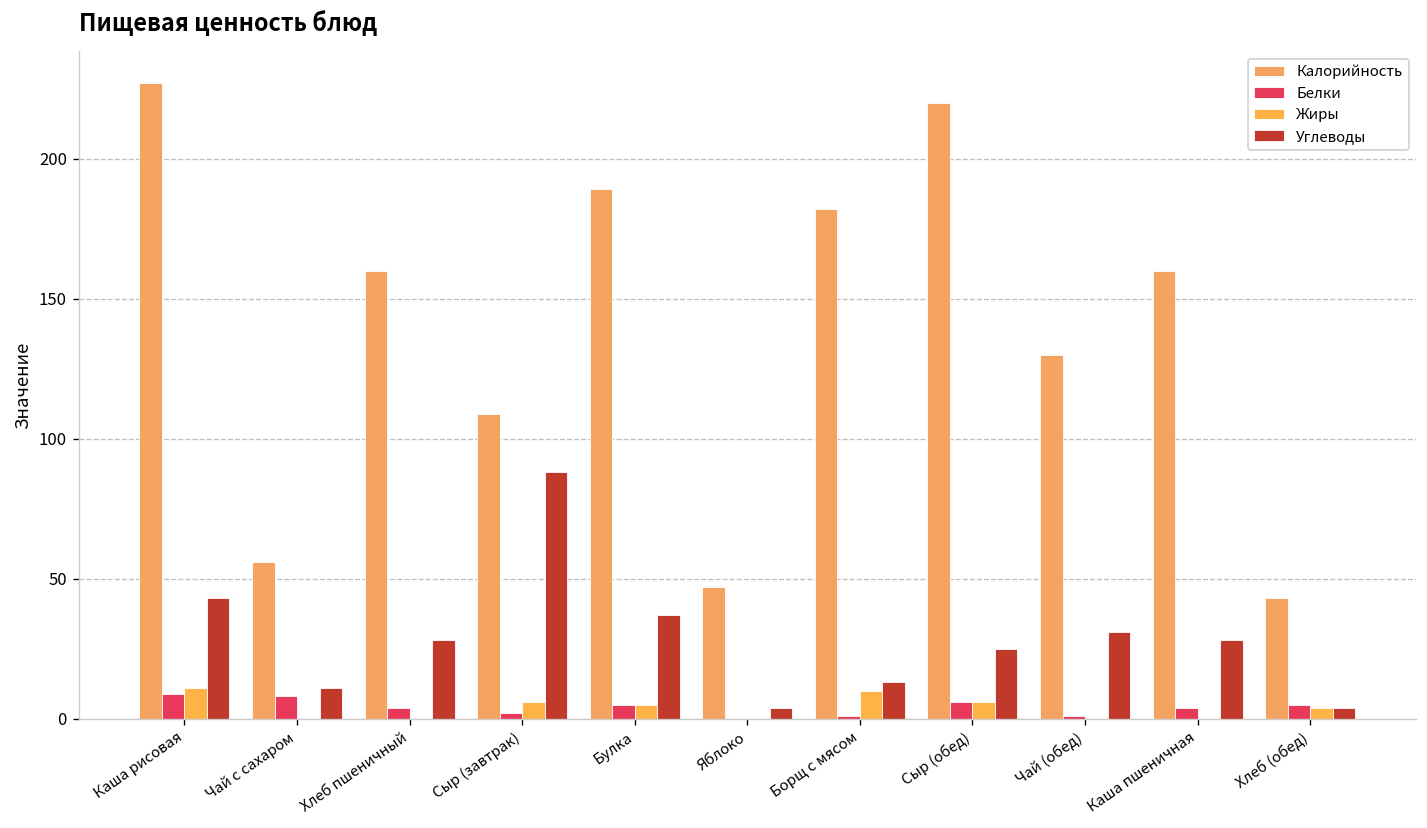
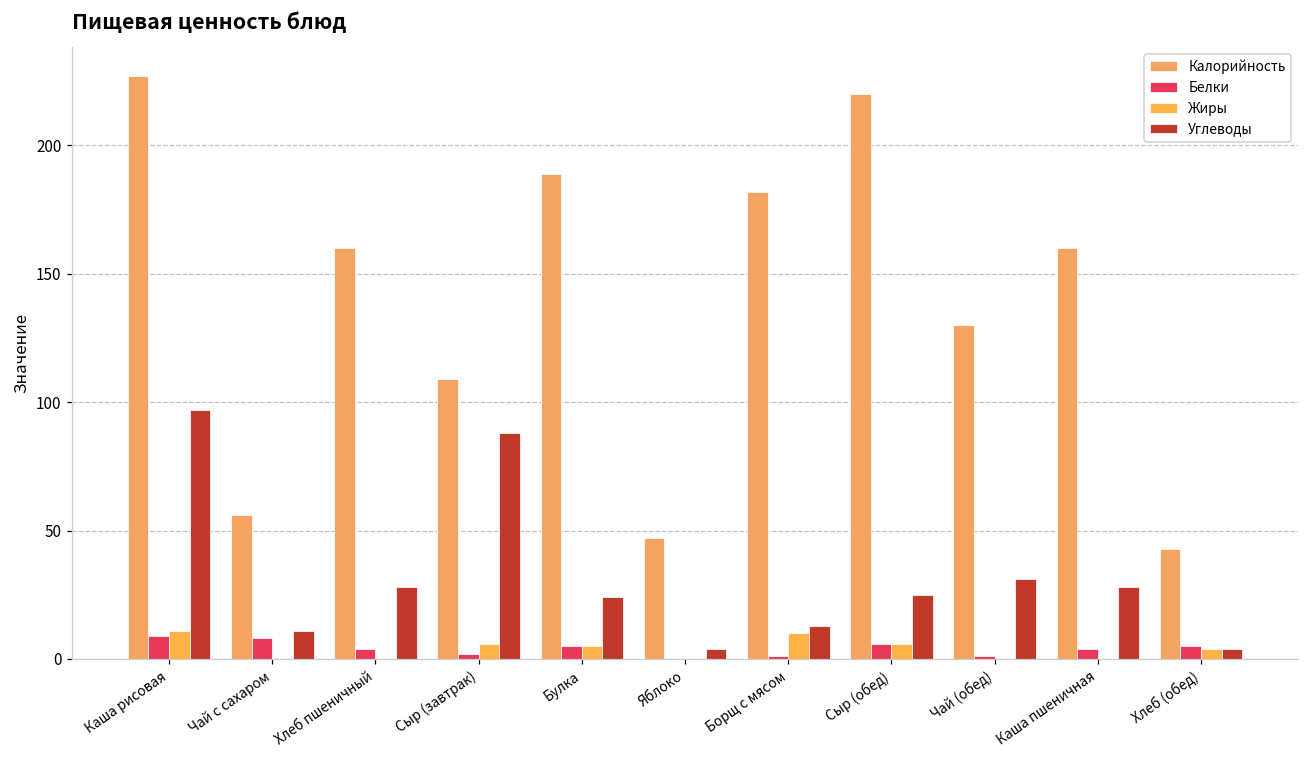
Углеводы, Каша рисовая: 43 -> 97
Углеводы, Булка: 37 -> 24
